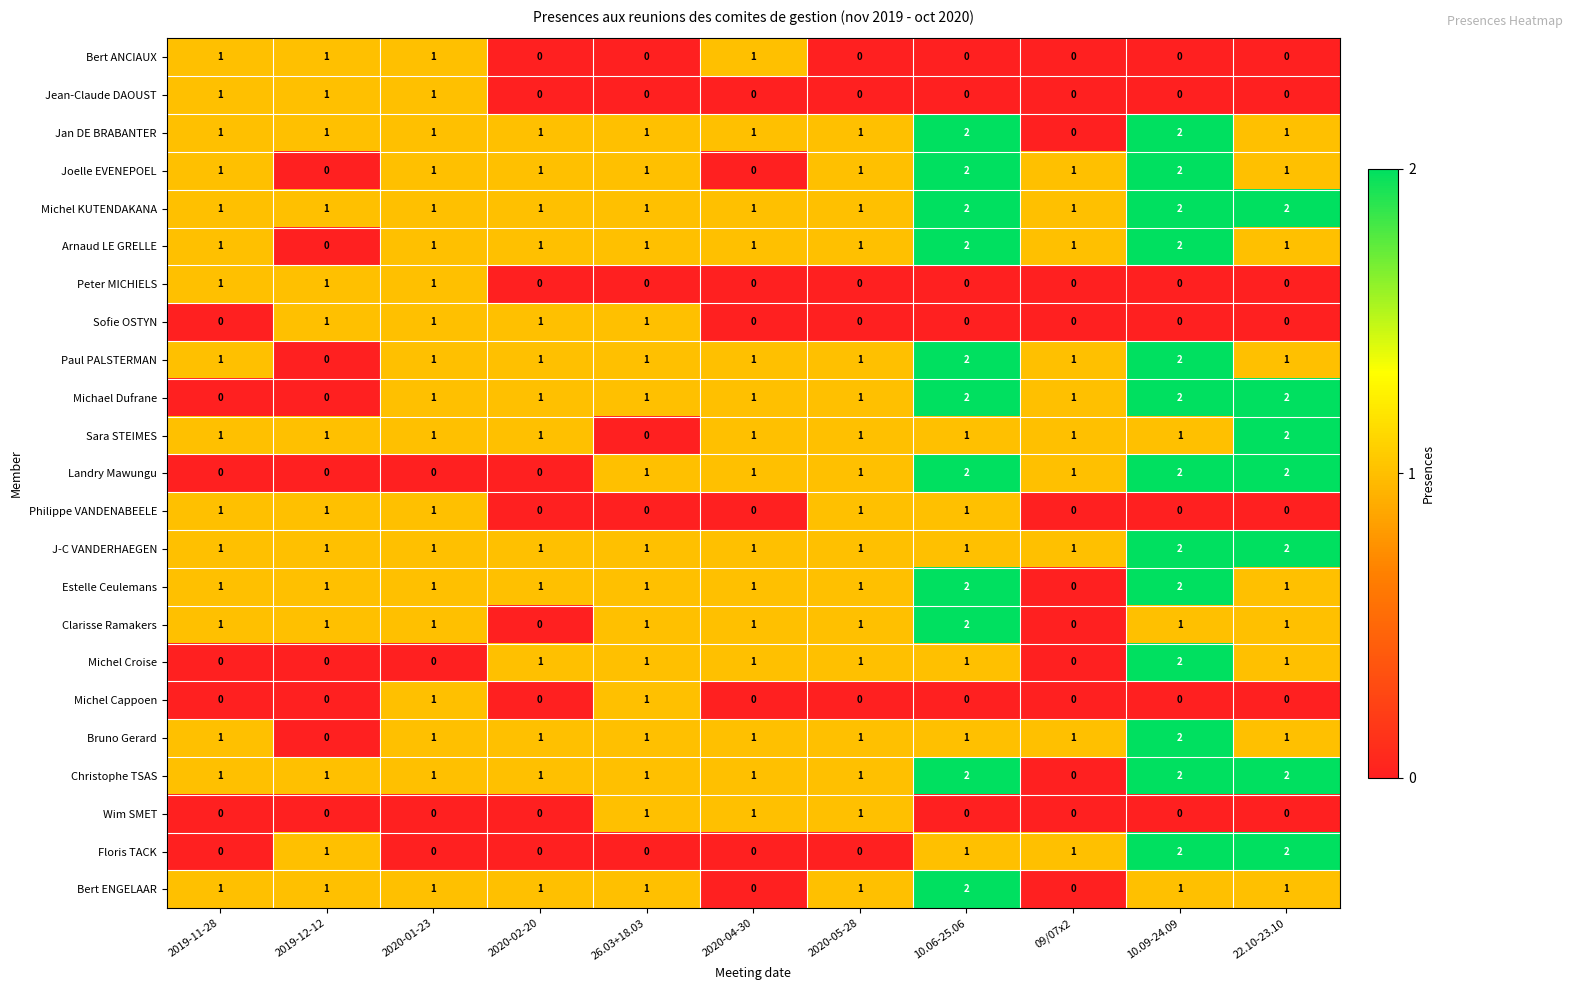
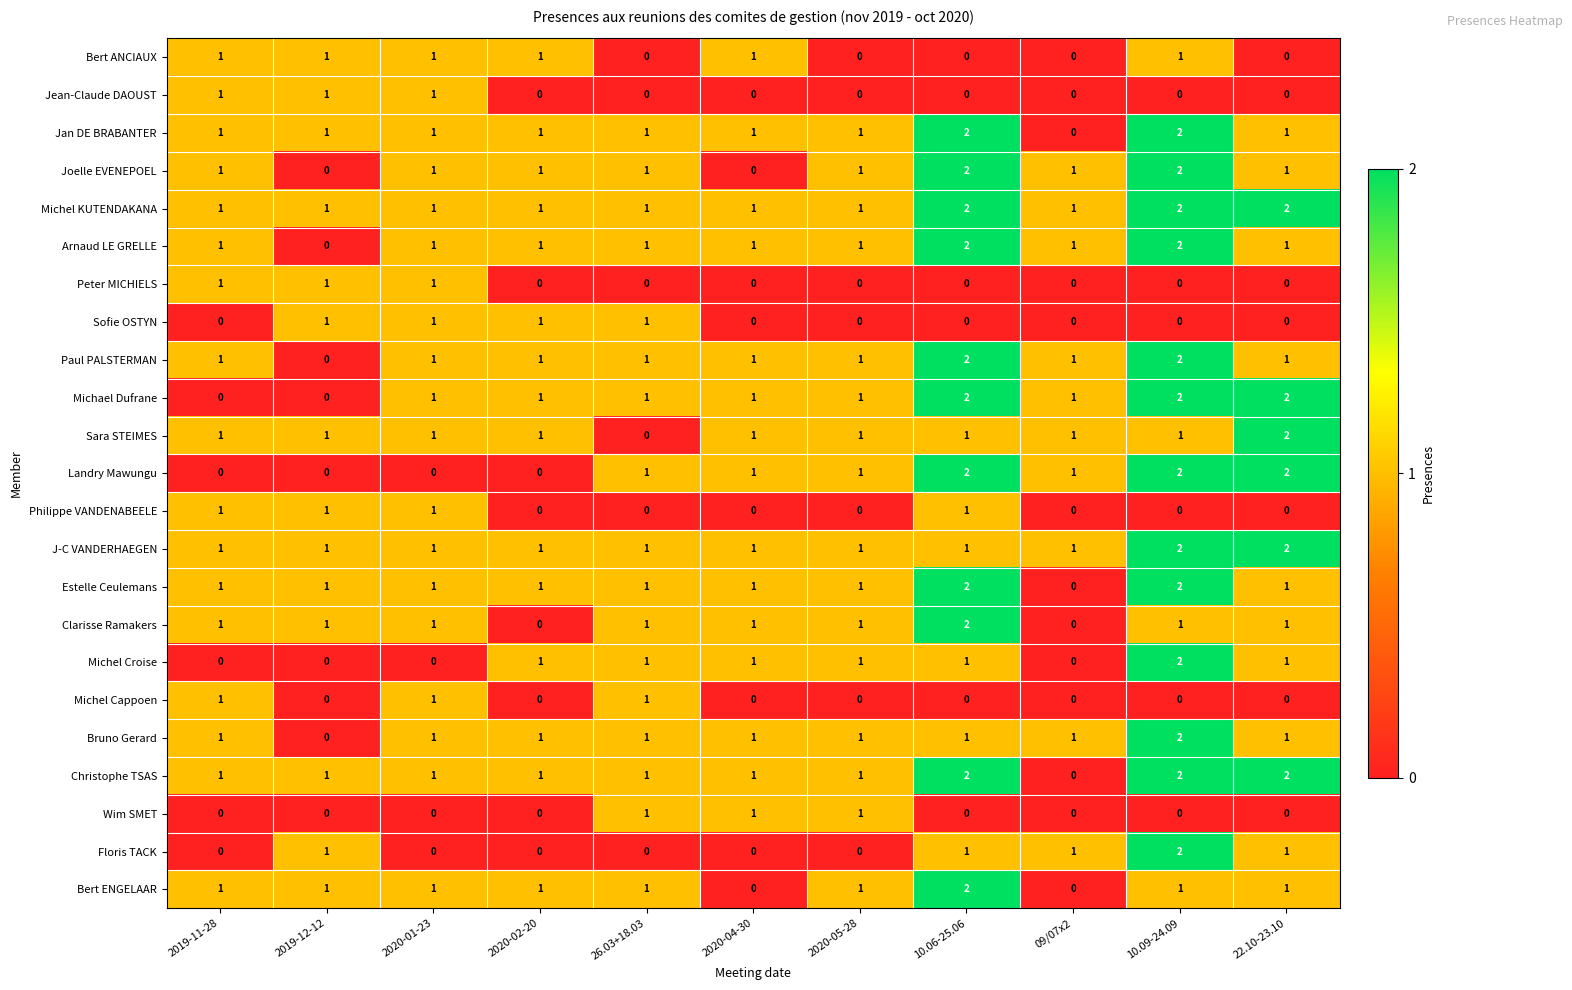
Bert ANCIAUX, 2020-02-20: 0 -> 1
Bert ANCIAUX, 10.09-24.09: 0 -> 1
Philippe VANDENABEELE, 2020-05-28: 1 -> 0
Michel Cappoen, 2019-11-28: 0 -> 1
Floris TACK, 22.10-23.10: 2 -> 1
